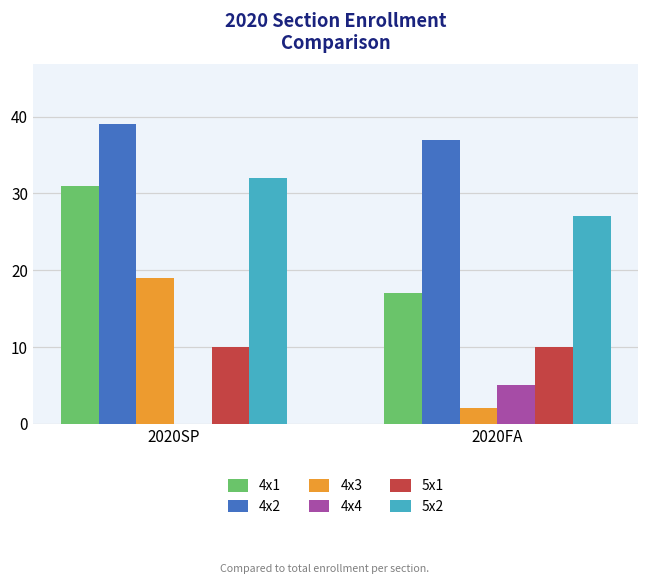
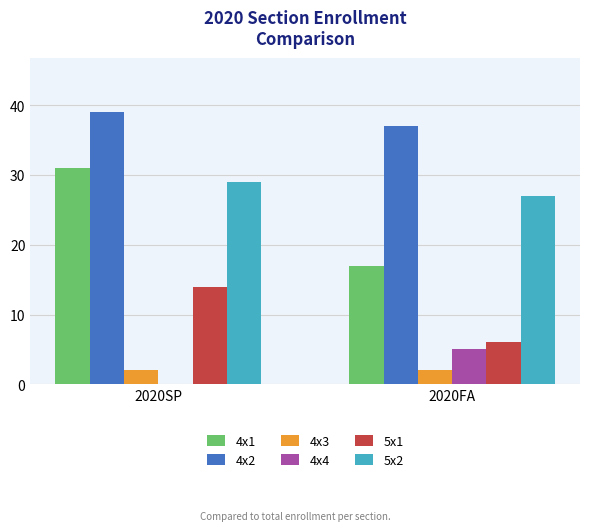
4x3, 2020SP: 19 -> 2
5x1, 2020SP: 10 -> 14
5x2, 2020SP: 32 -> 29
5x1, 2020FA: 10 -> 6
